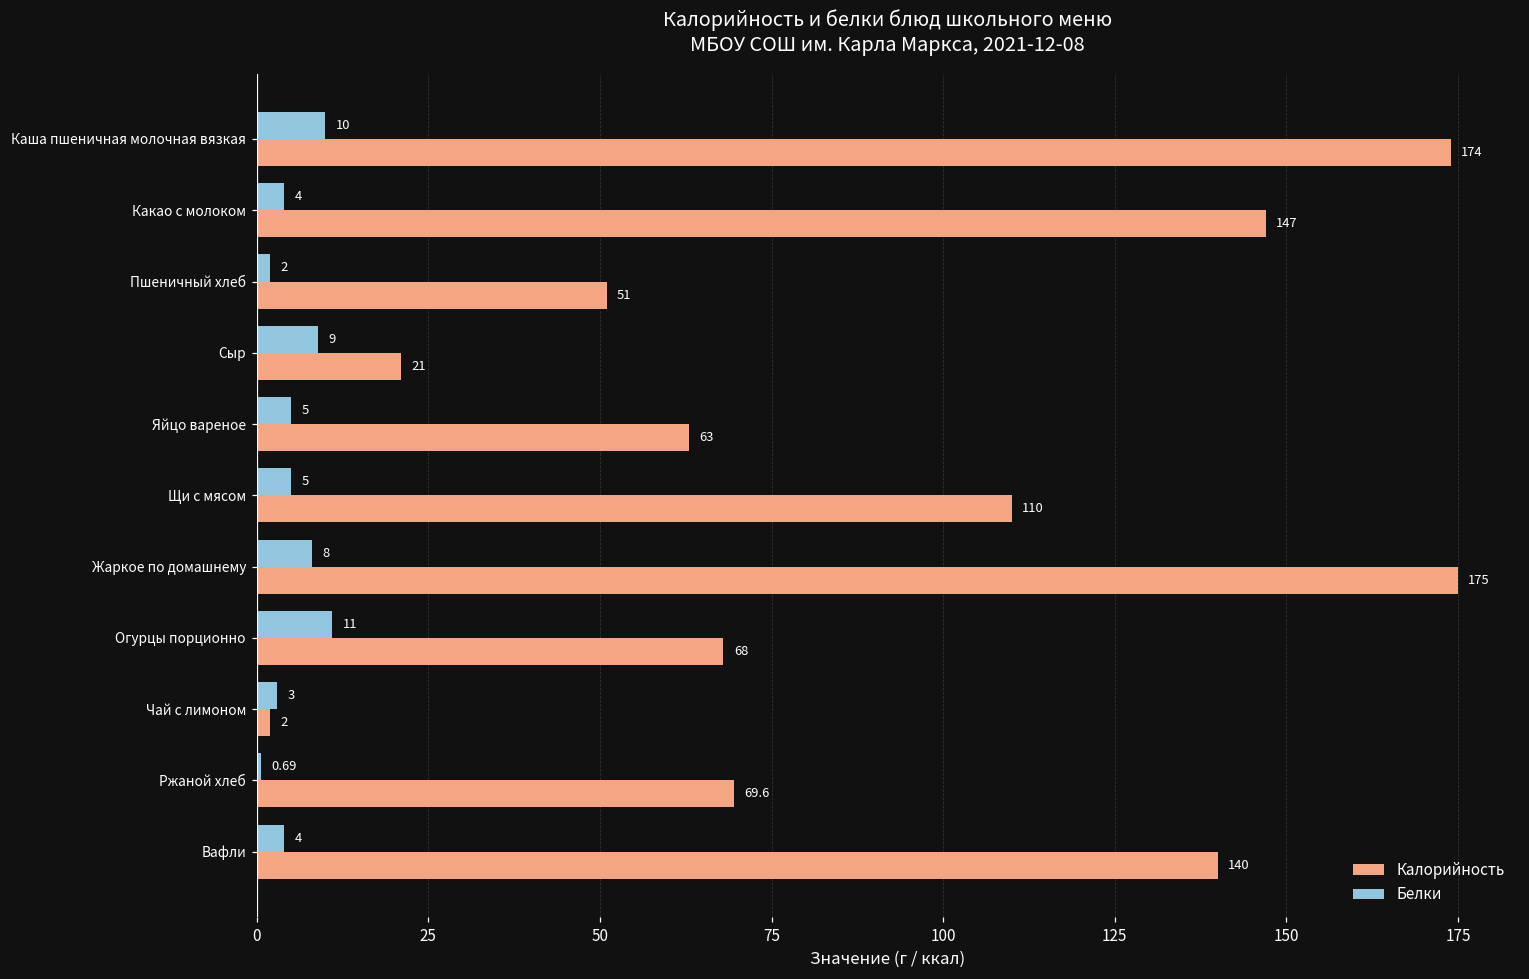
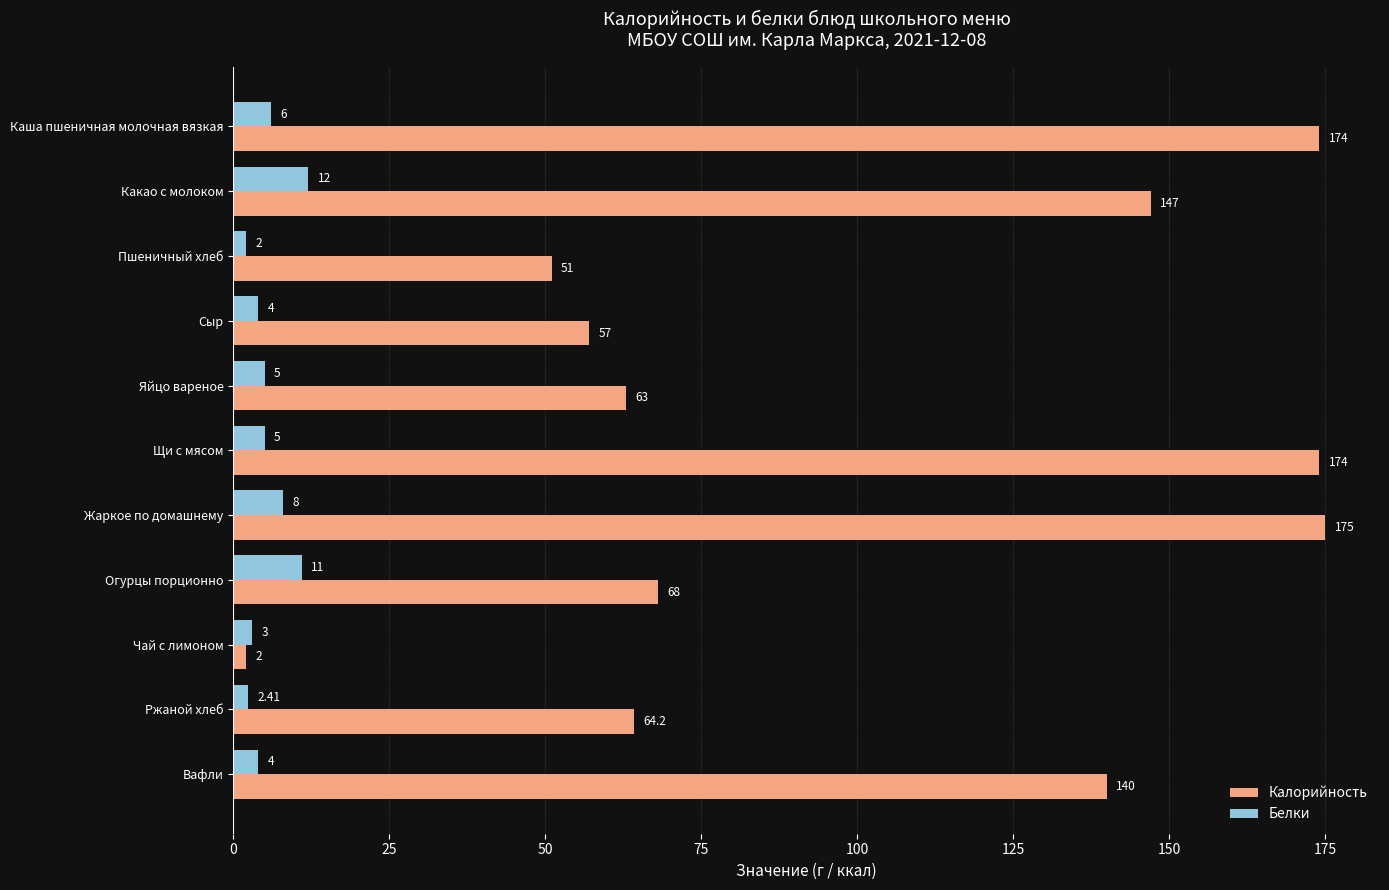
Белки, Каша пшеничная молочная вязкая: 10 -> 6
Белки, Какао с молоком: 4 -> 12
Белки, Сыр: 9 -> 4
Калорийность, Сыр: 21 -> 57
Калорийность, Щи с мясом: 110 -> 174
Белки, Ржаной хлеб: 0.69 -> 2.41
Калорийность, Ржаной хлеб: 69.6 -> 64.2
